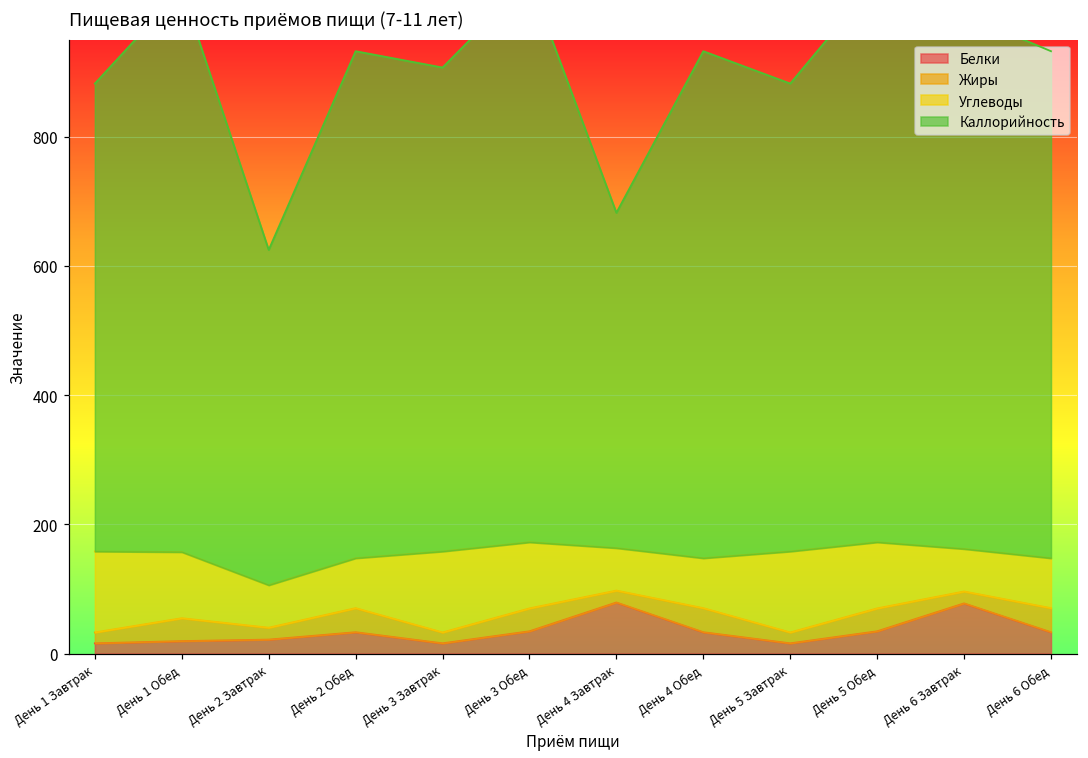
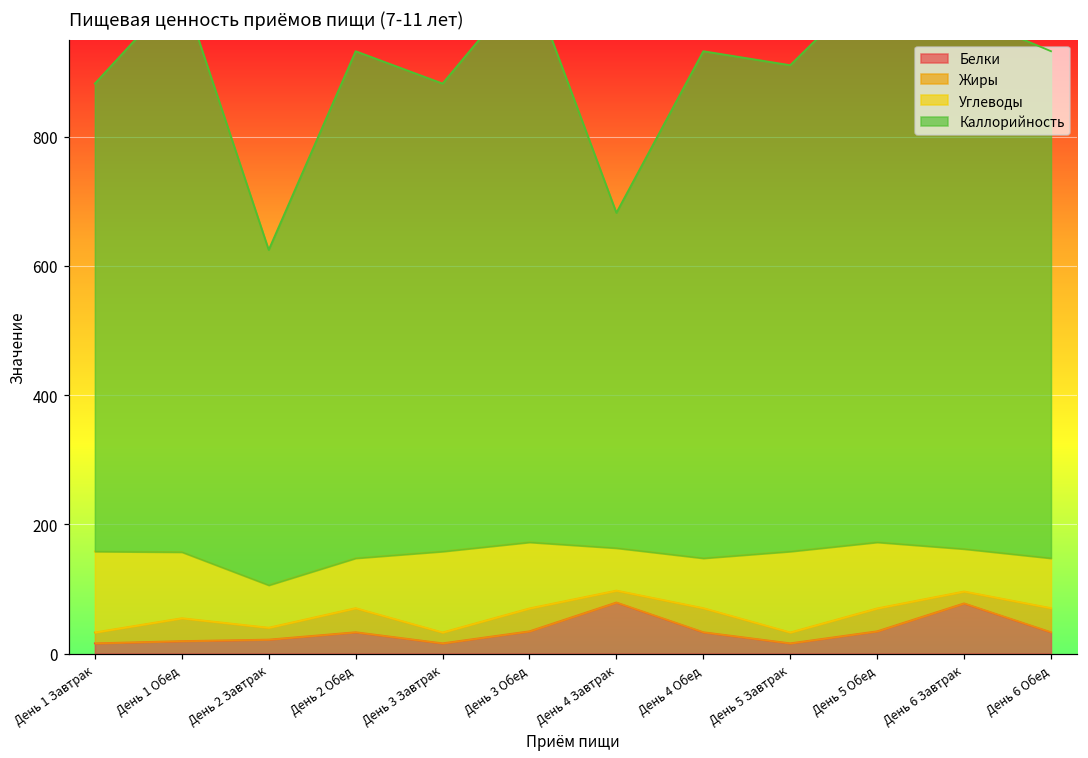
Каллорийность, День 3 Завтрак: 750 -> 720
Каллорийность, День 5 Завтрак: 720 -> 750
